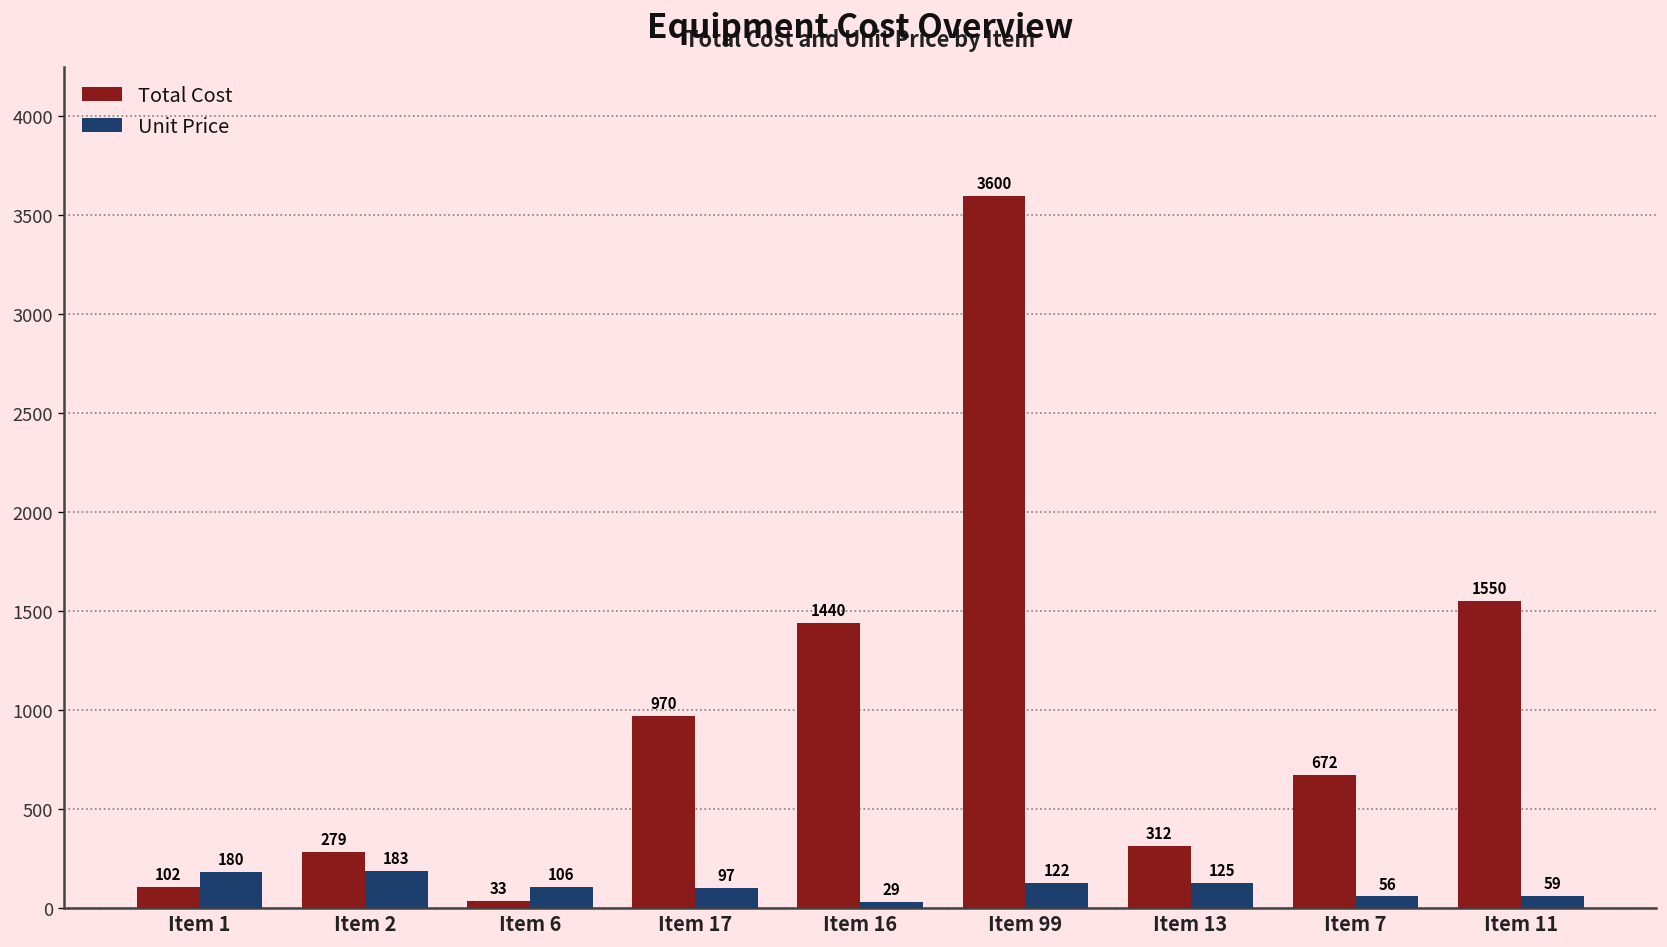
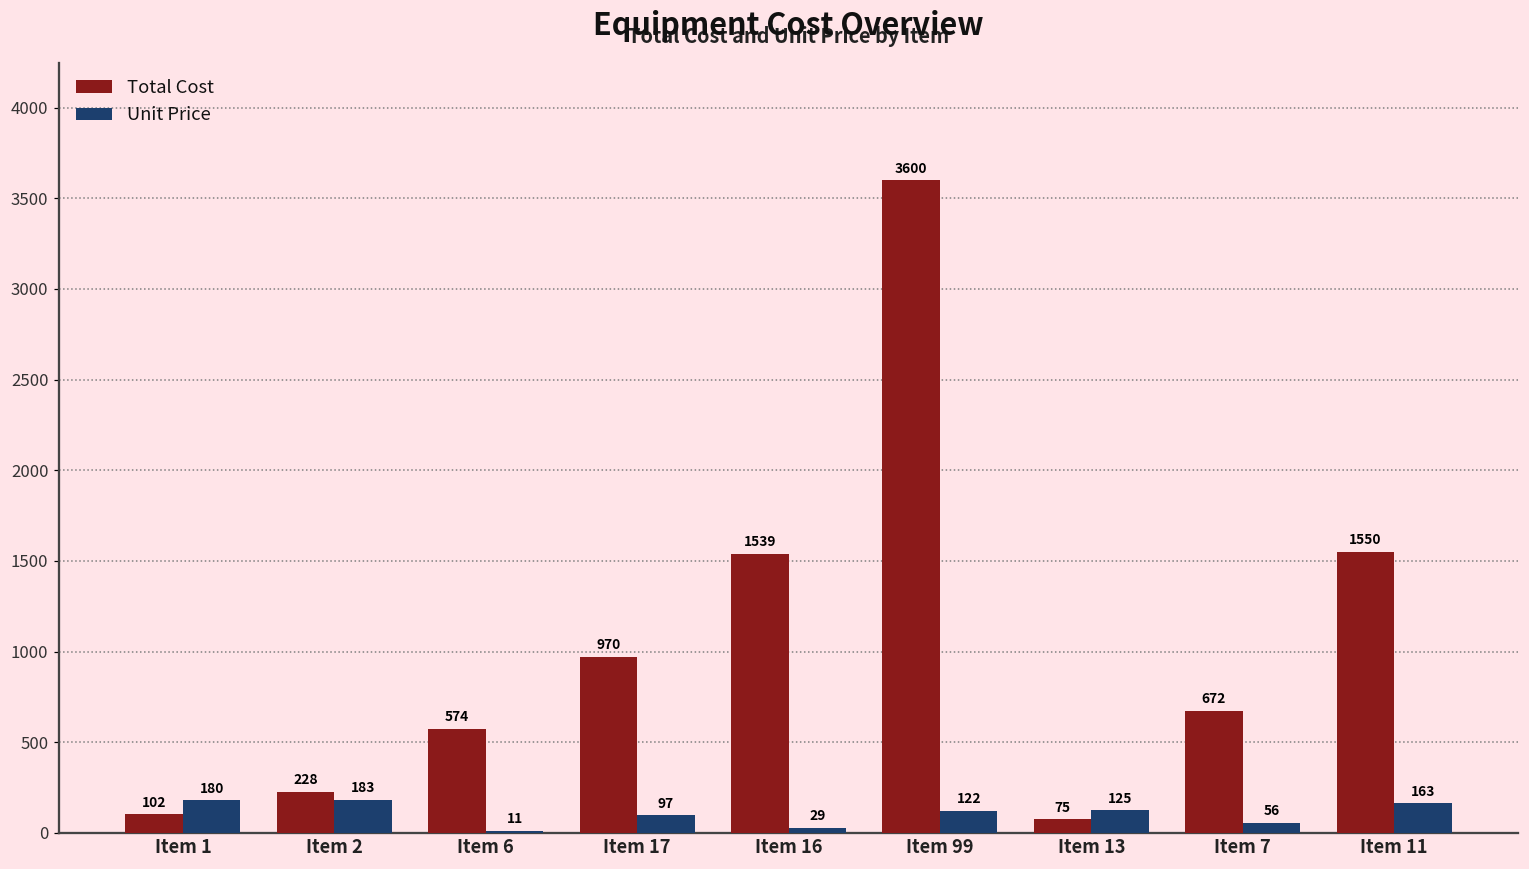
Total Cost, Item 2: 279 -> 228
Total Cost, Item 6: 33 -> 574
Unit Price, Item 6: 106 -> 11
Total Cost, Item 16: 1440 -> 1539
Total Cost, Item 13: 312 -> 75
Unit Price, Item 11: 59 -> 163
